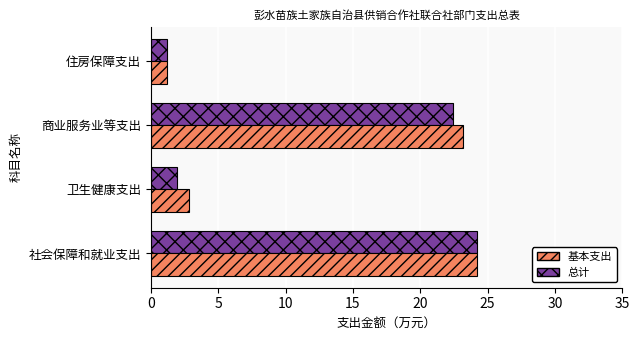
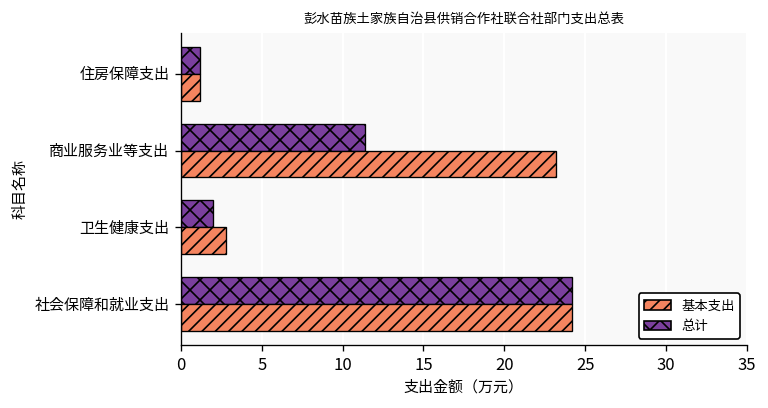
总计, 商业服务业等支出: 22.4 -> 11.4
